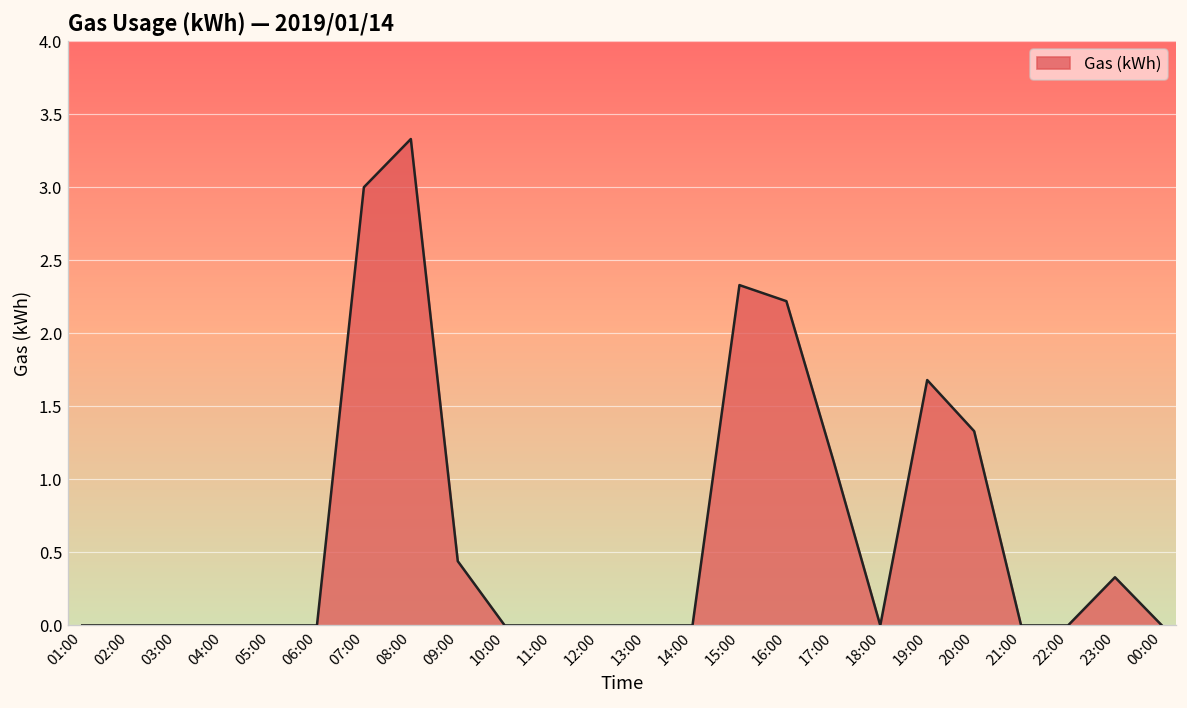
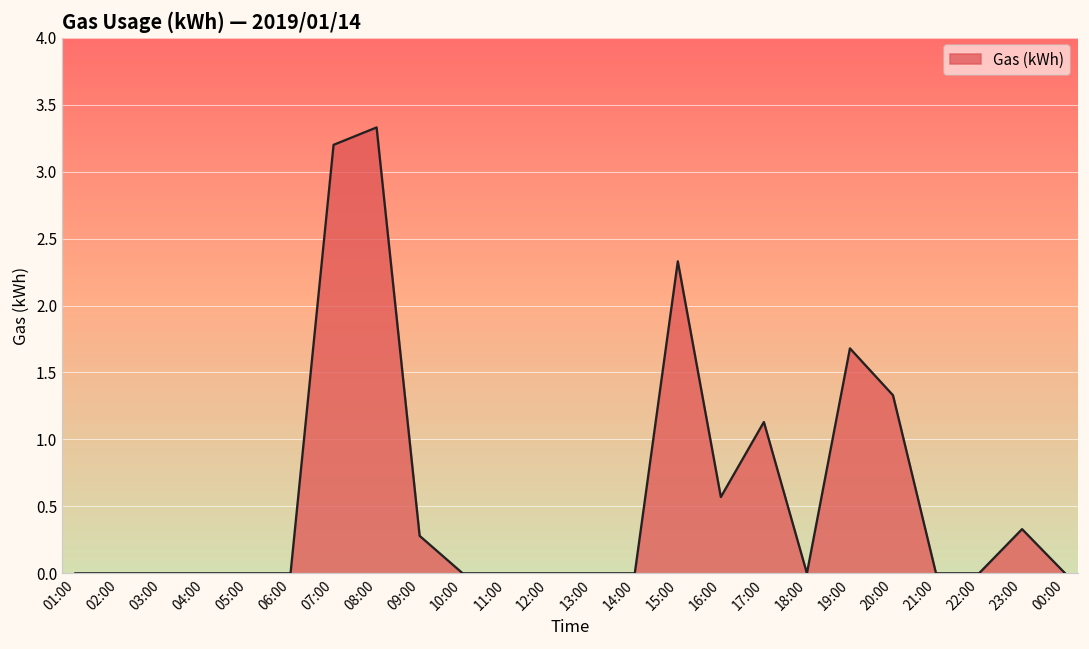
07:00: 3.0 -> 3.2
09:00: 0.44 -> 0.28
16:00: 2.22 -> 0.57
